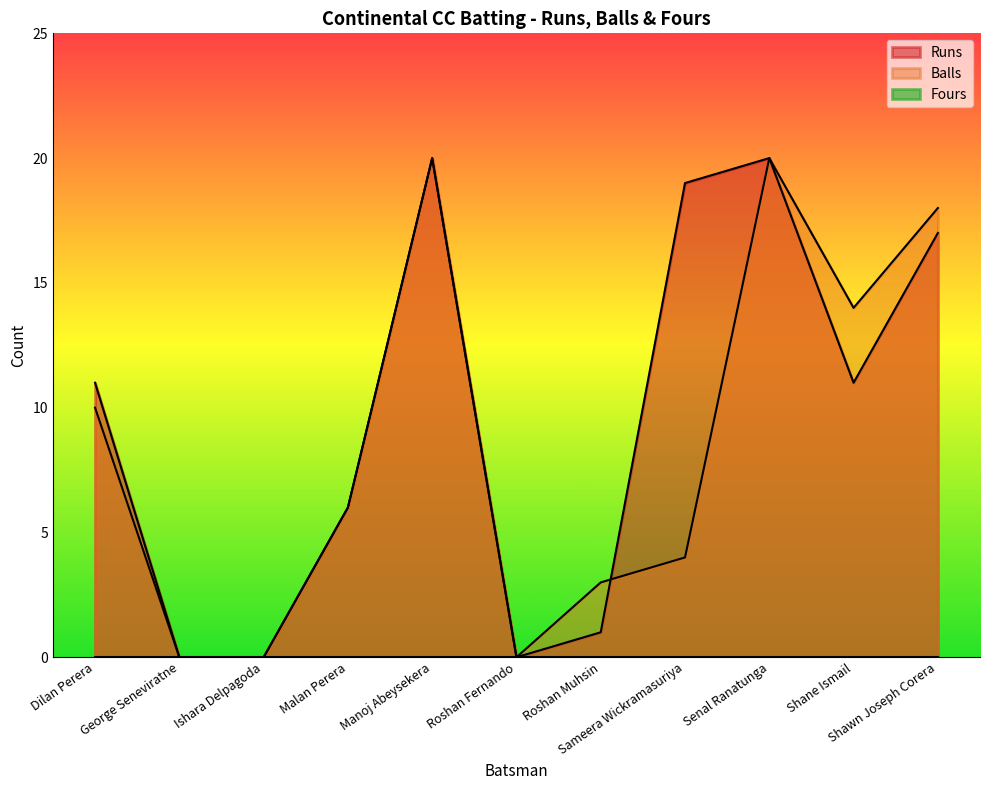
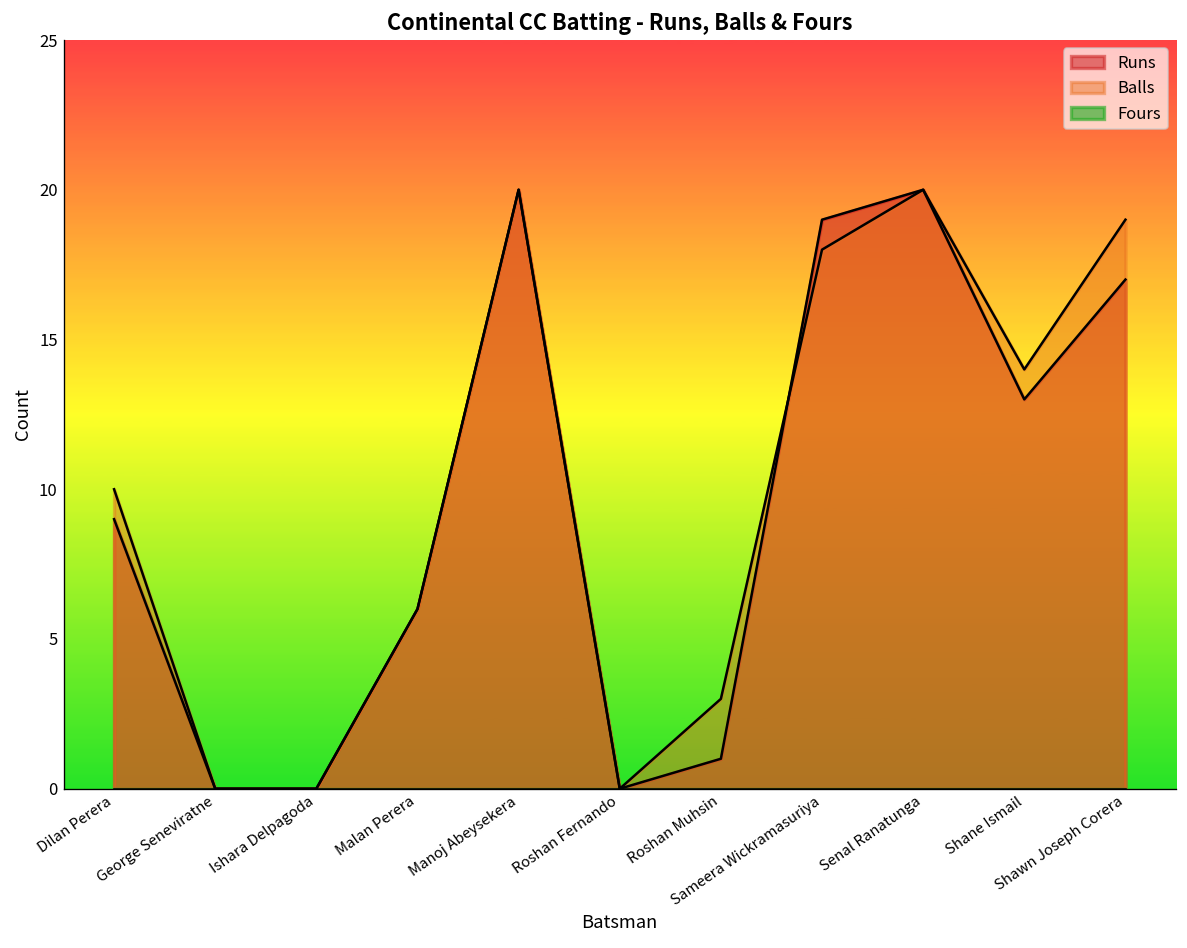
Runs, Dilan Perera: 11 -> 9
Balls, Sameera Wickramasuriya: 4 -> 18
Runs, Shane Ismail: 11 -> 13
Balls, Shawn Joseph Corera: 18 -> 19
